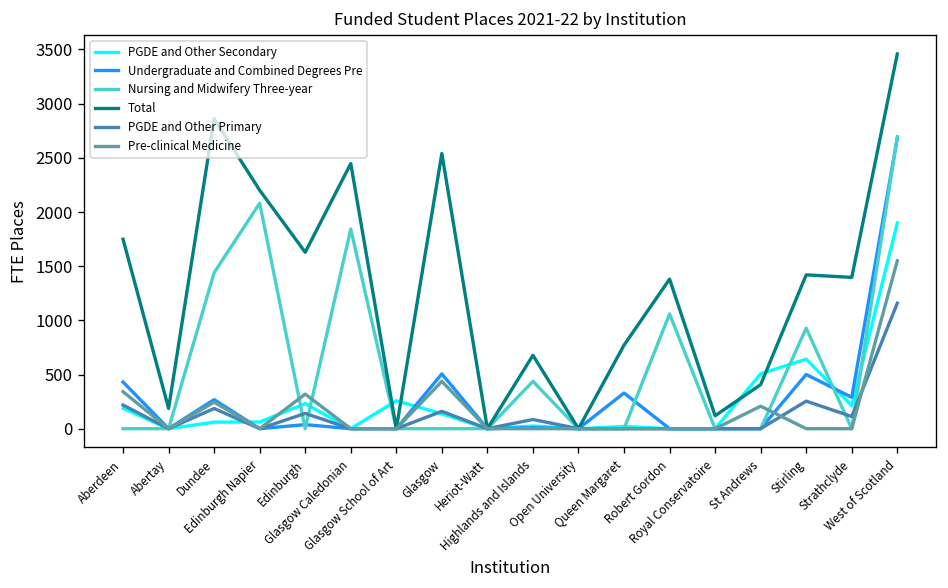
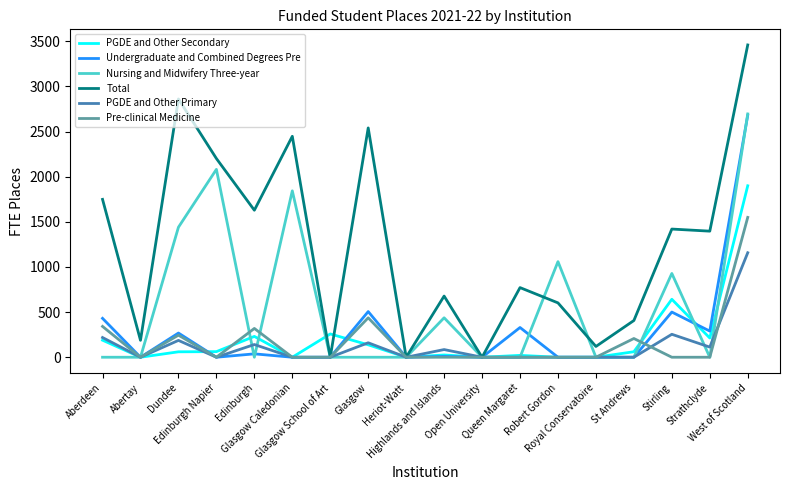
Total, Robert Gordon: 1400 -> 600
PGDE and Other Secondary, St Andrews: 500 -> 100
